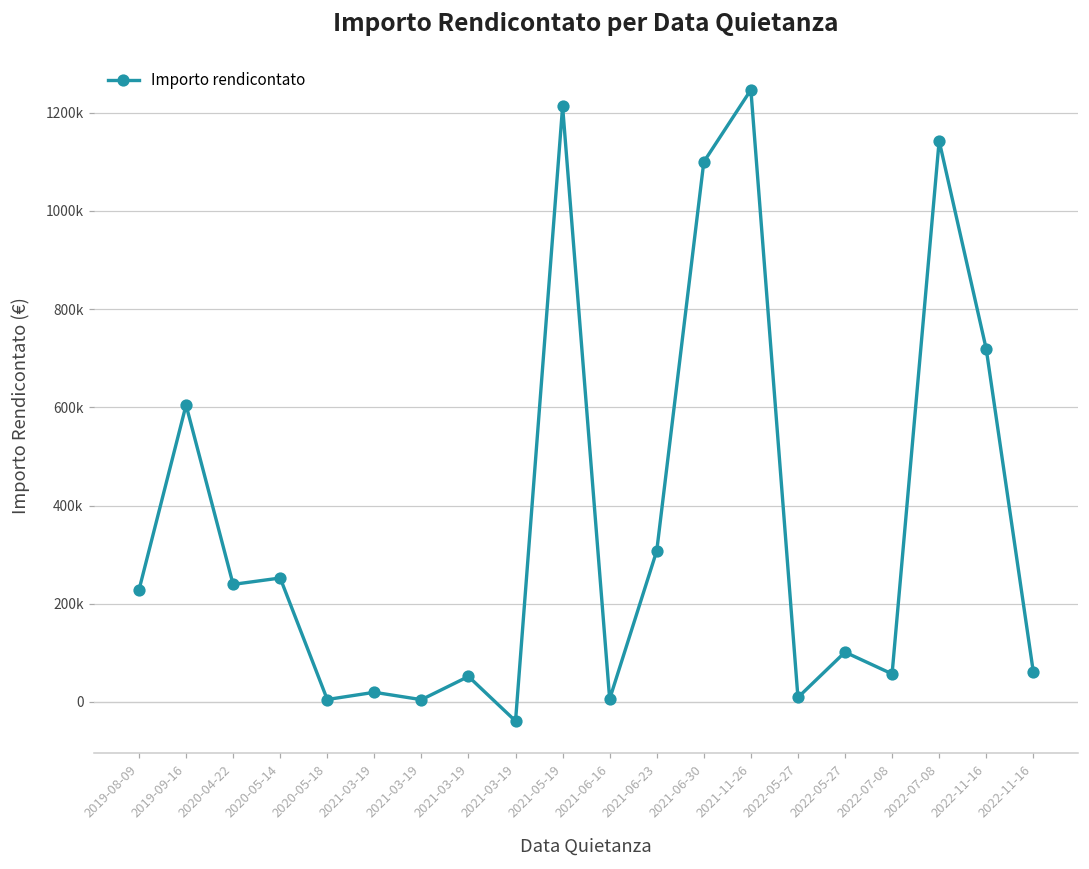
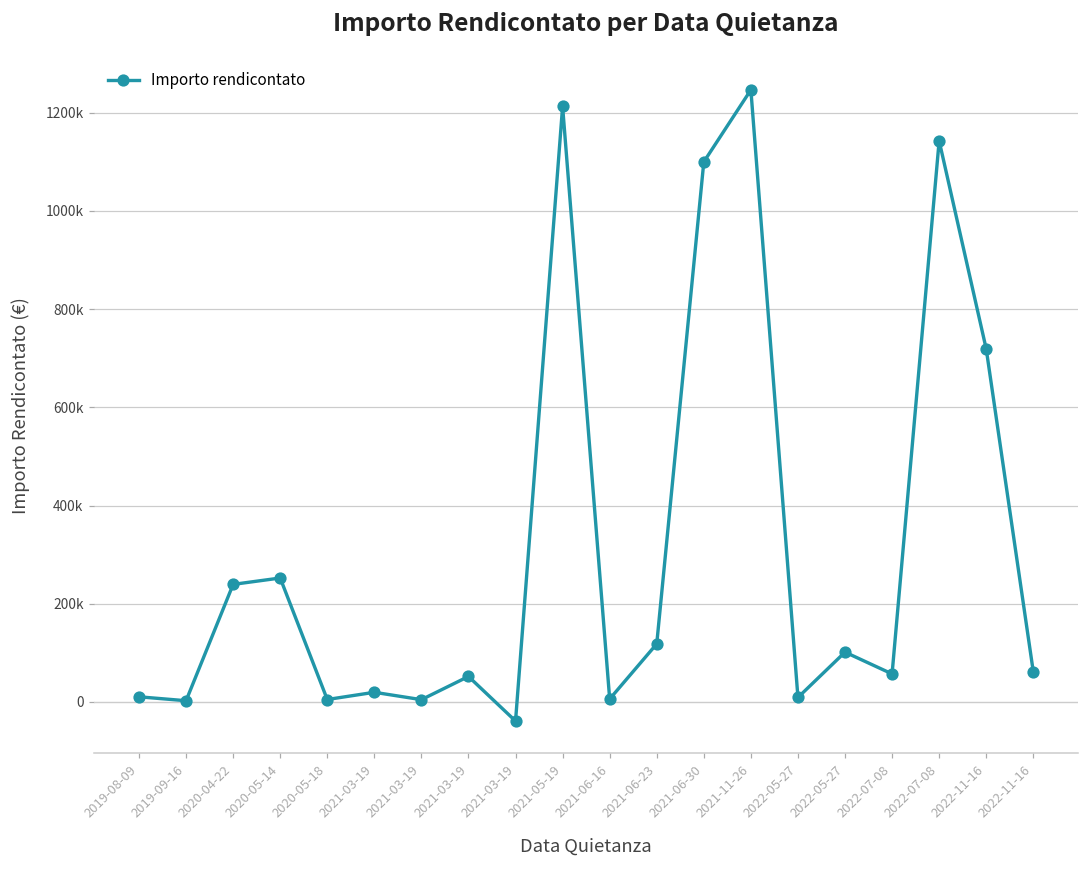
2019-08-09: 230000 -> 10000
2019-09-16: 600000 -> 0
2021-06-23: 310000 -> 120000
